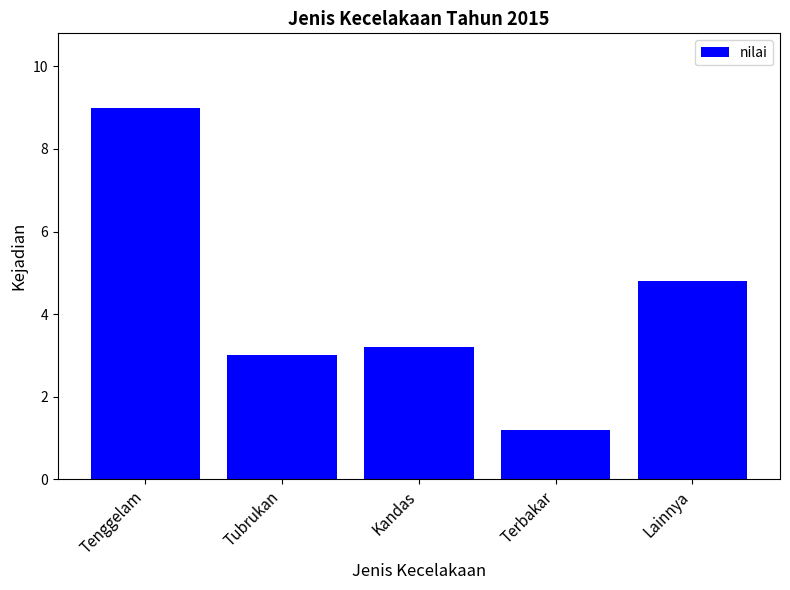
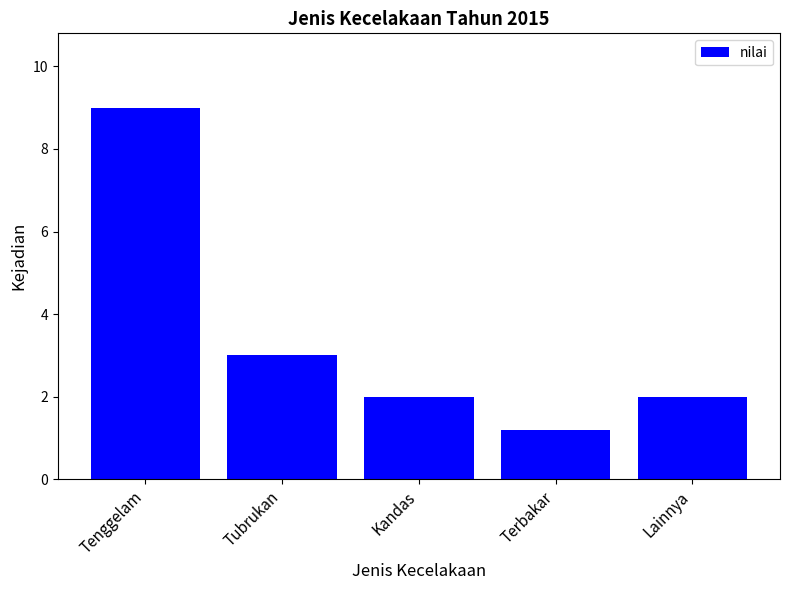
Kandas: 3.2 -> 2.0
Lainnya: 4.8 -> 2.0
